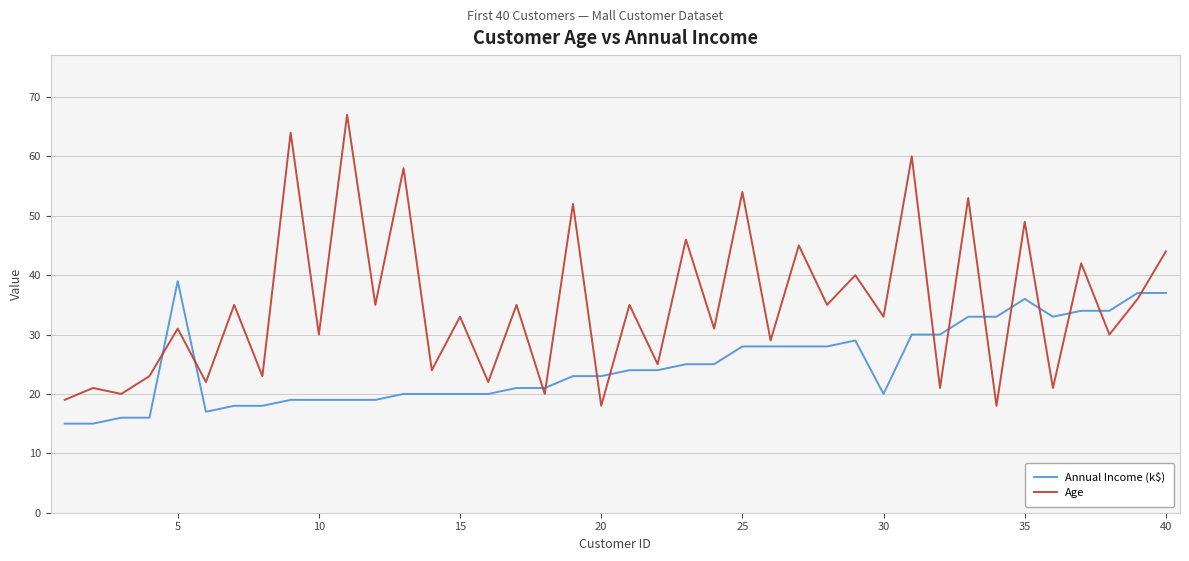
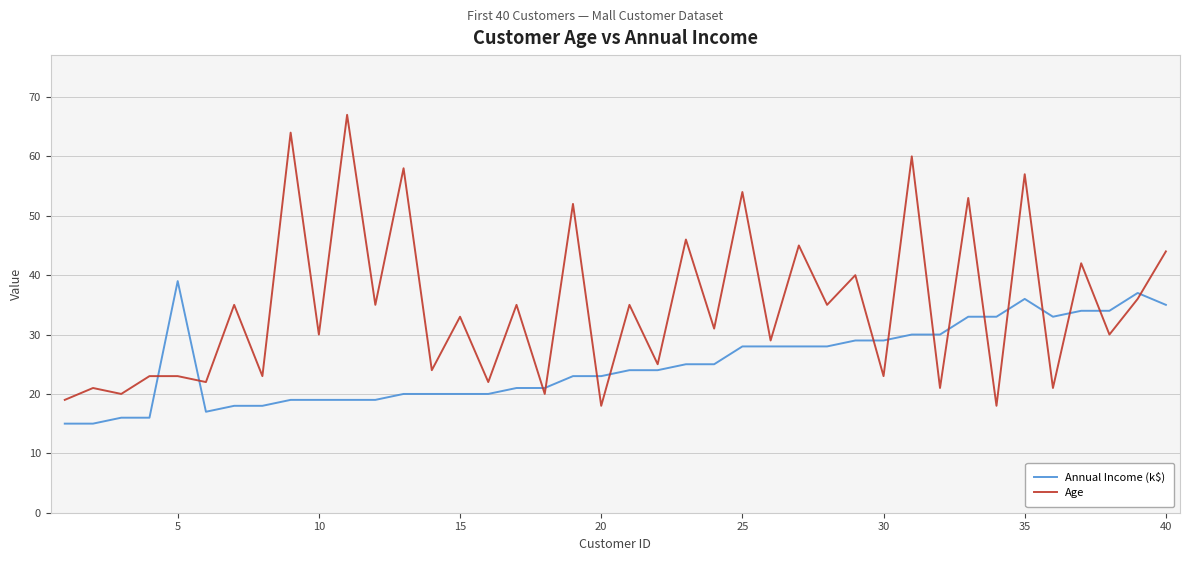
Age, 5: 31 -> 23
Annual Income (k$), 30: 20 -> 29
Age, 30: 33 -> 23
Age, 35: 49 -> 57
Annual Income (k$), 40: 37 -> 35
